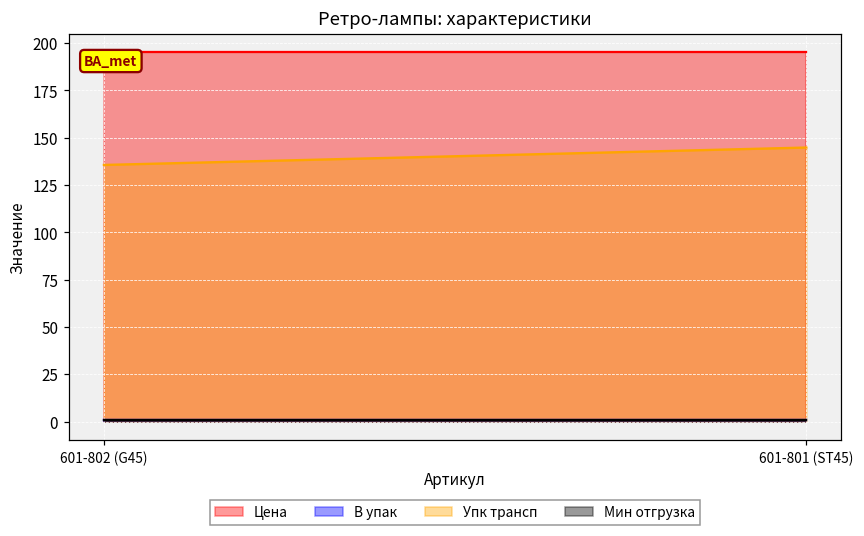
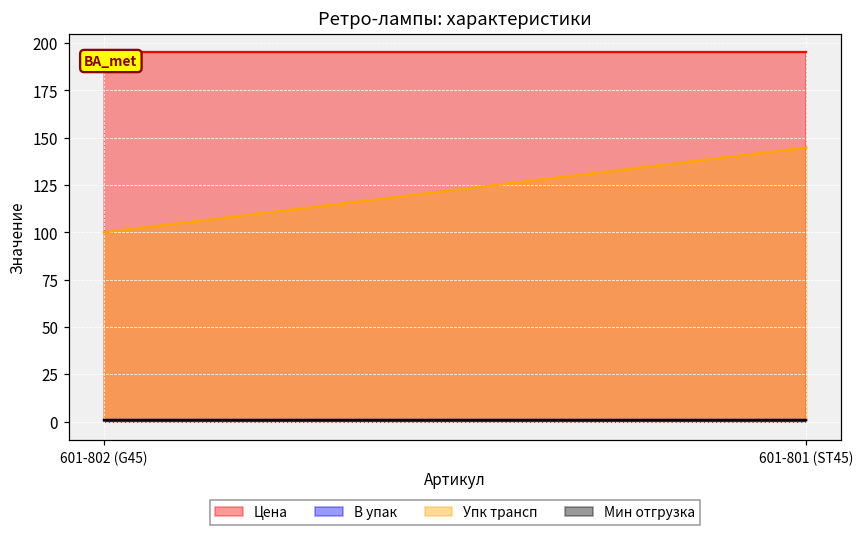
Упк трансп, 601-802 (G45): 136 -> 100
